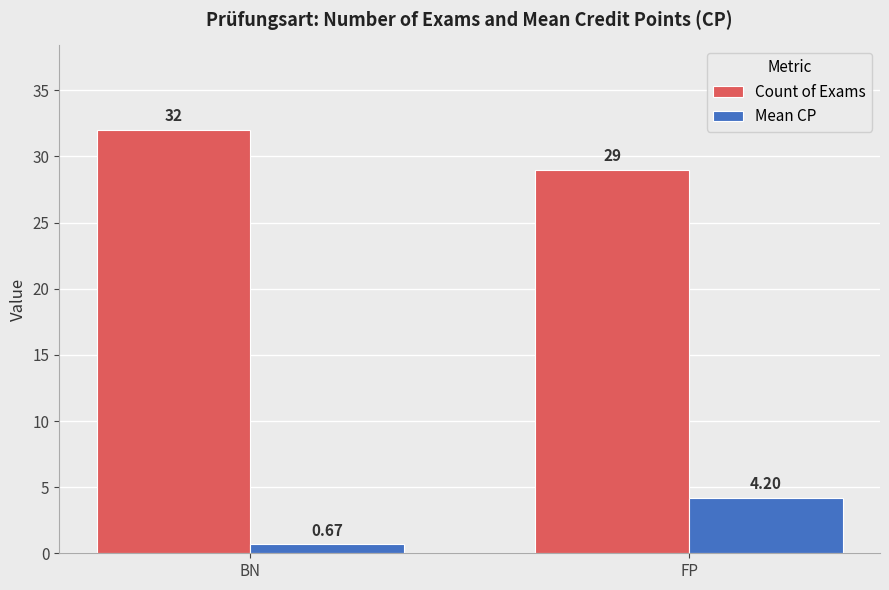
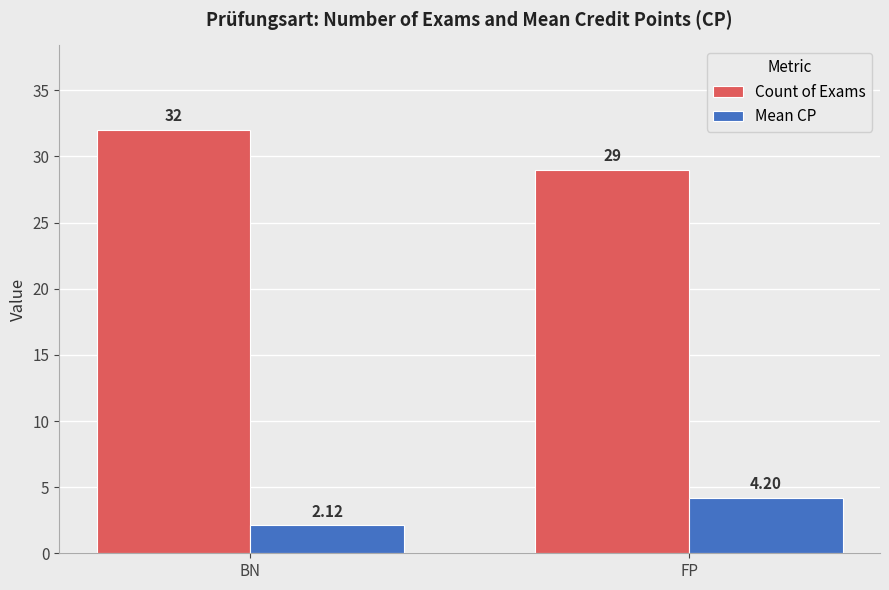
Mean CP, BN: 0.67 -> 2.12
